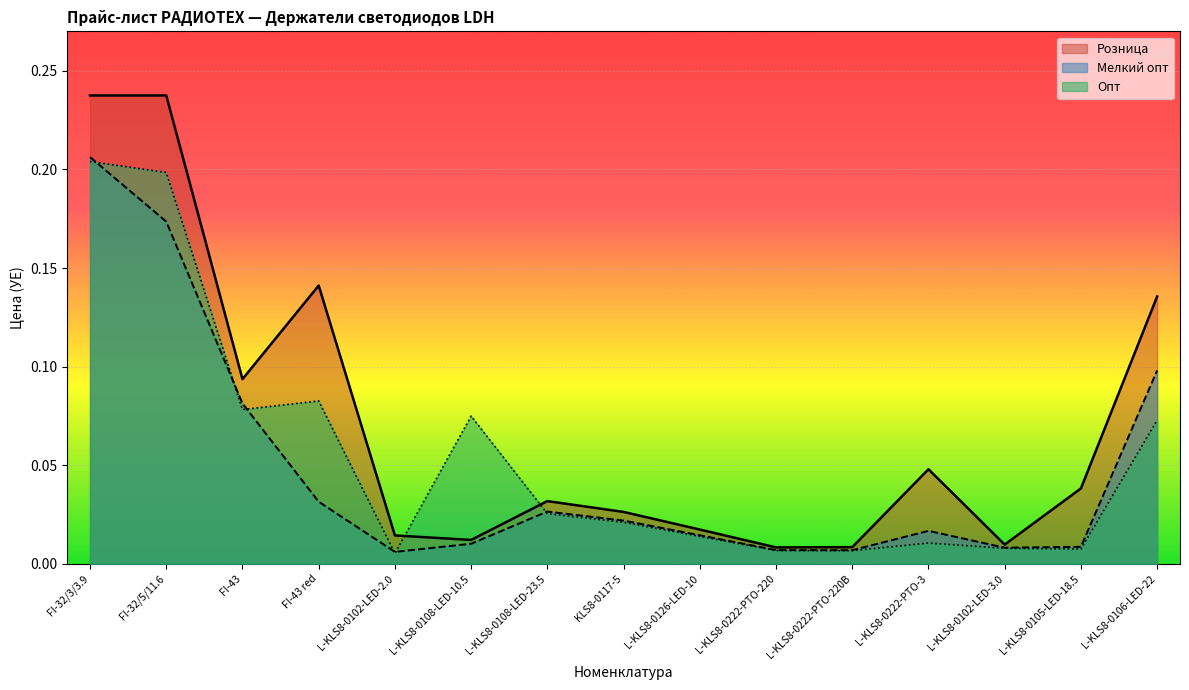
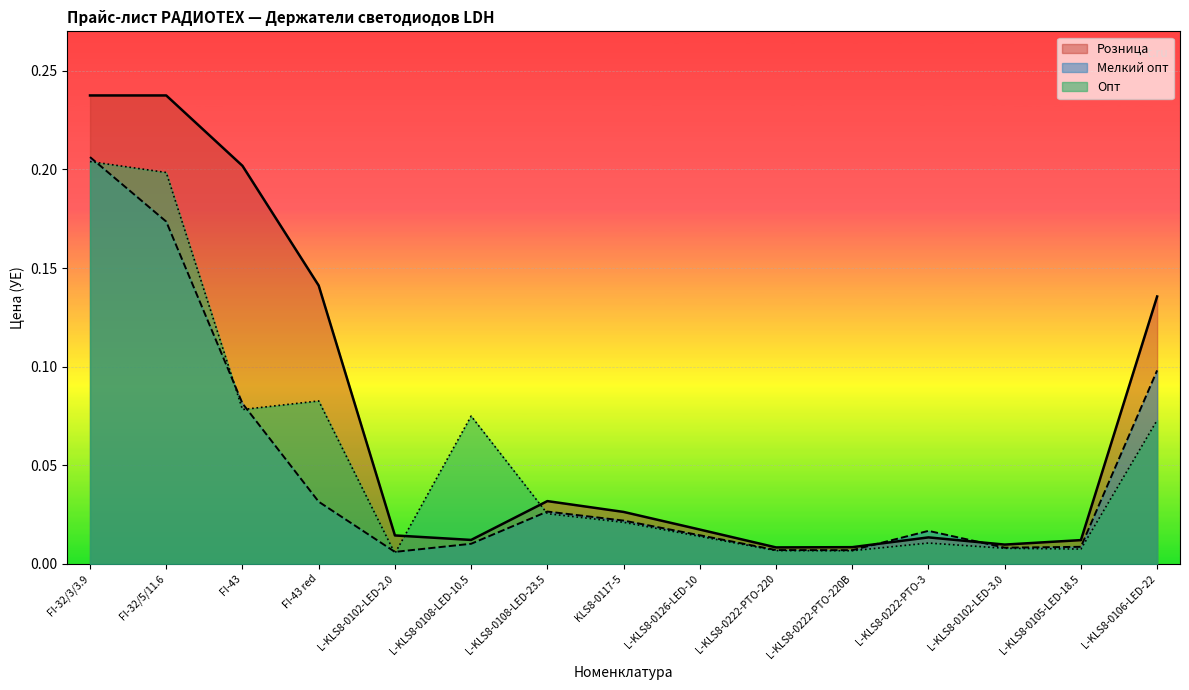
Розница, FI-43: 0.094 -> 0.202
Розница, L-KLS8-0222-PTO-3: 0.048 -> 0.013
Розница, L-KLS8-0105-LED-18.5: 0.038 -> 0.012
